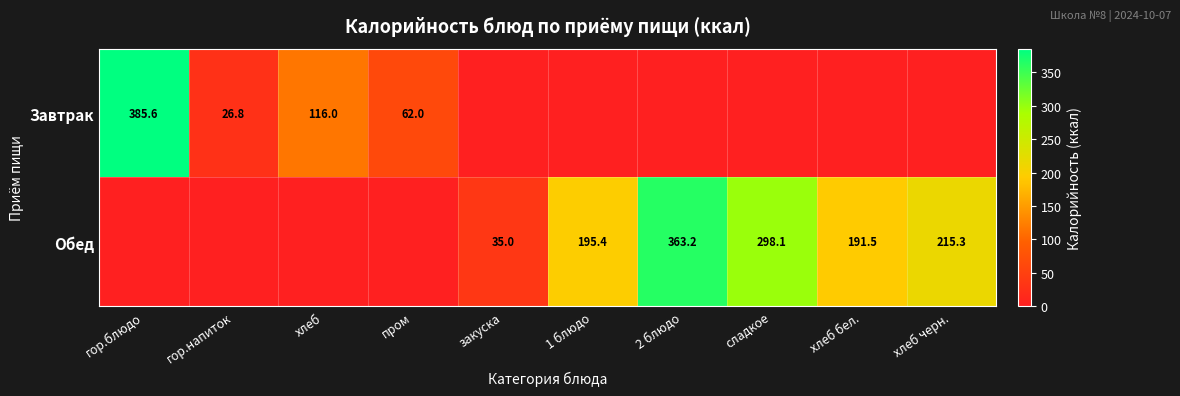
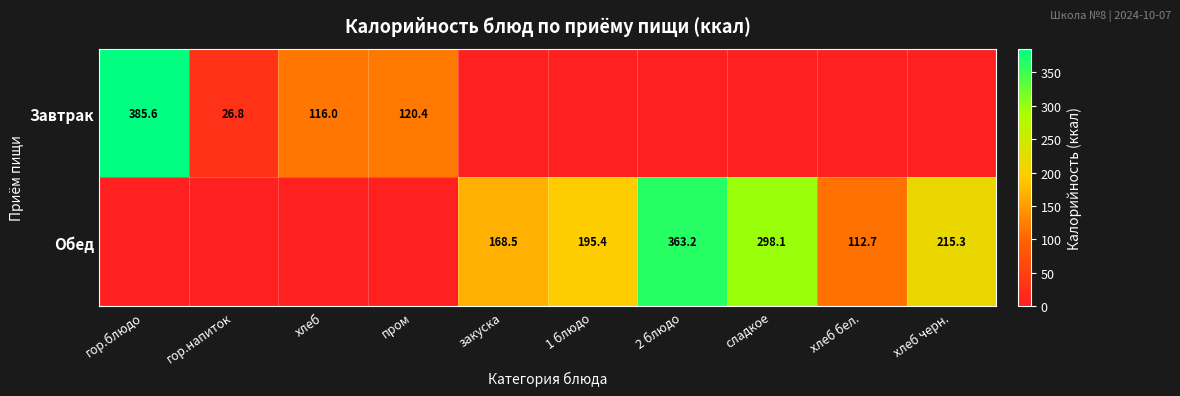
Завтрак, пром: 62.0 -> 120.4
Обед, закуска: 35.0 -> 168.5
Обед, хлеб бел.: 191.5 -> 112.7
